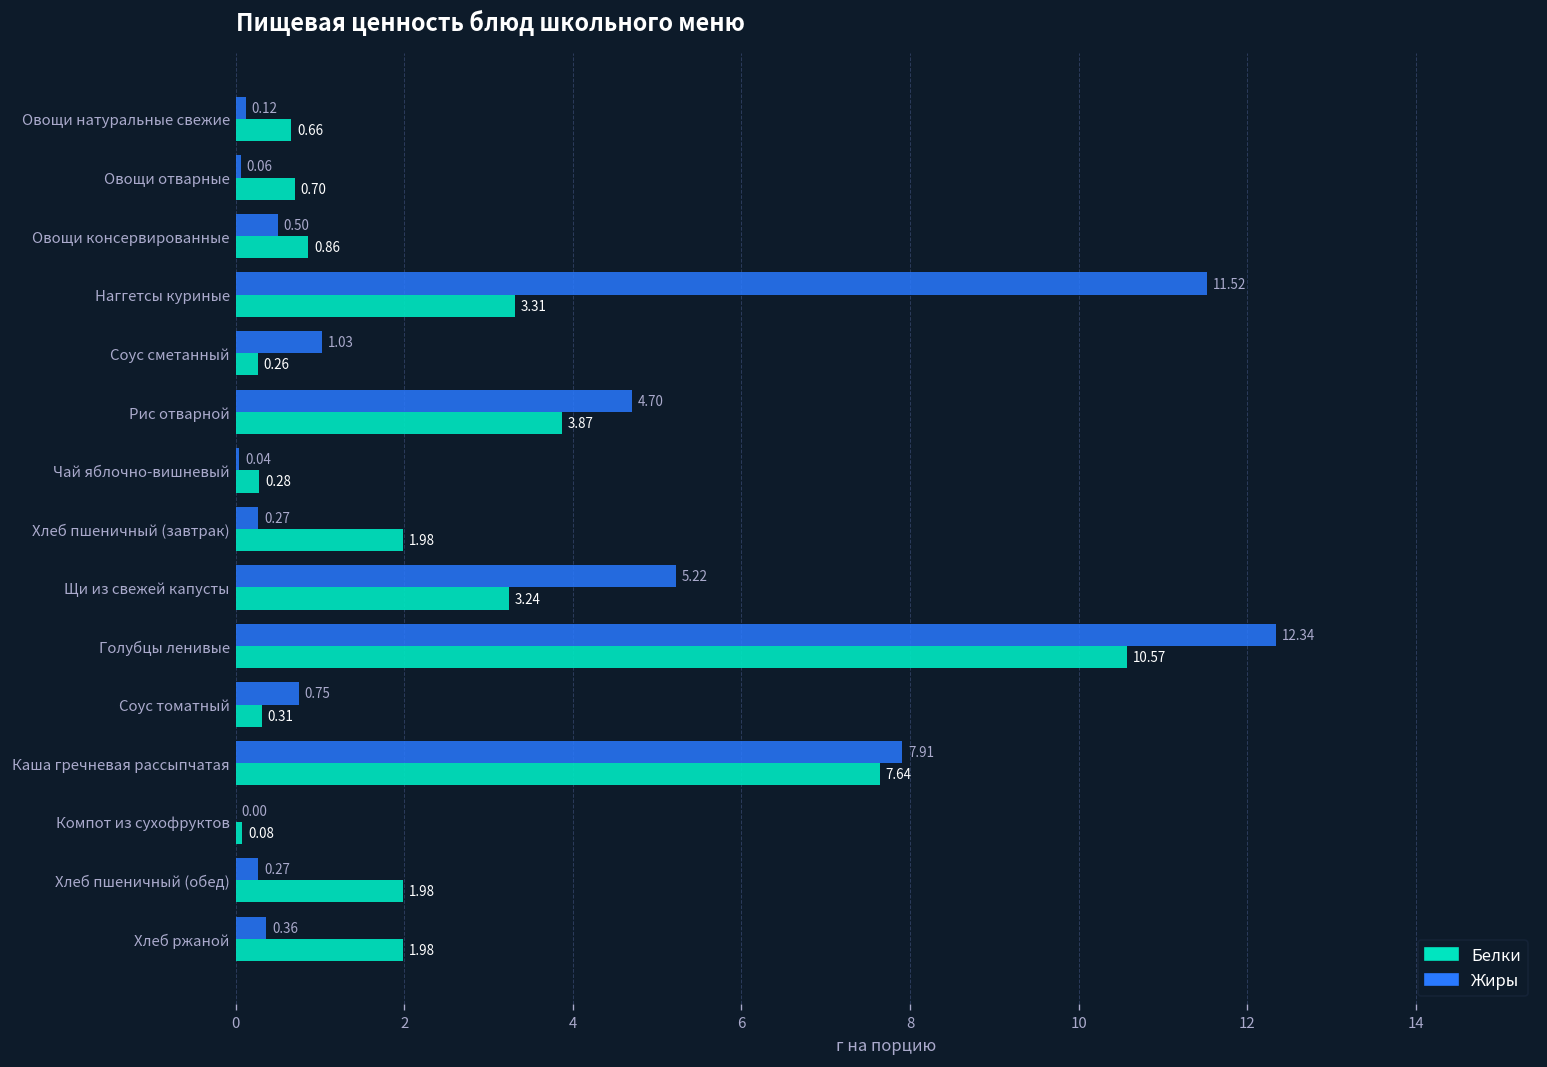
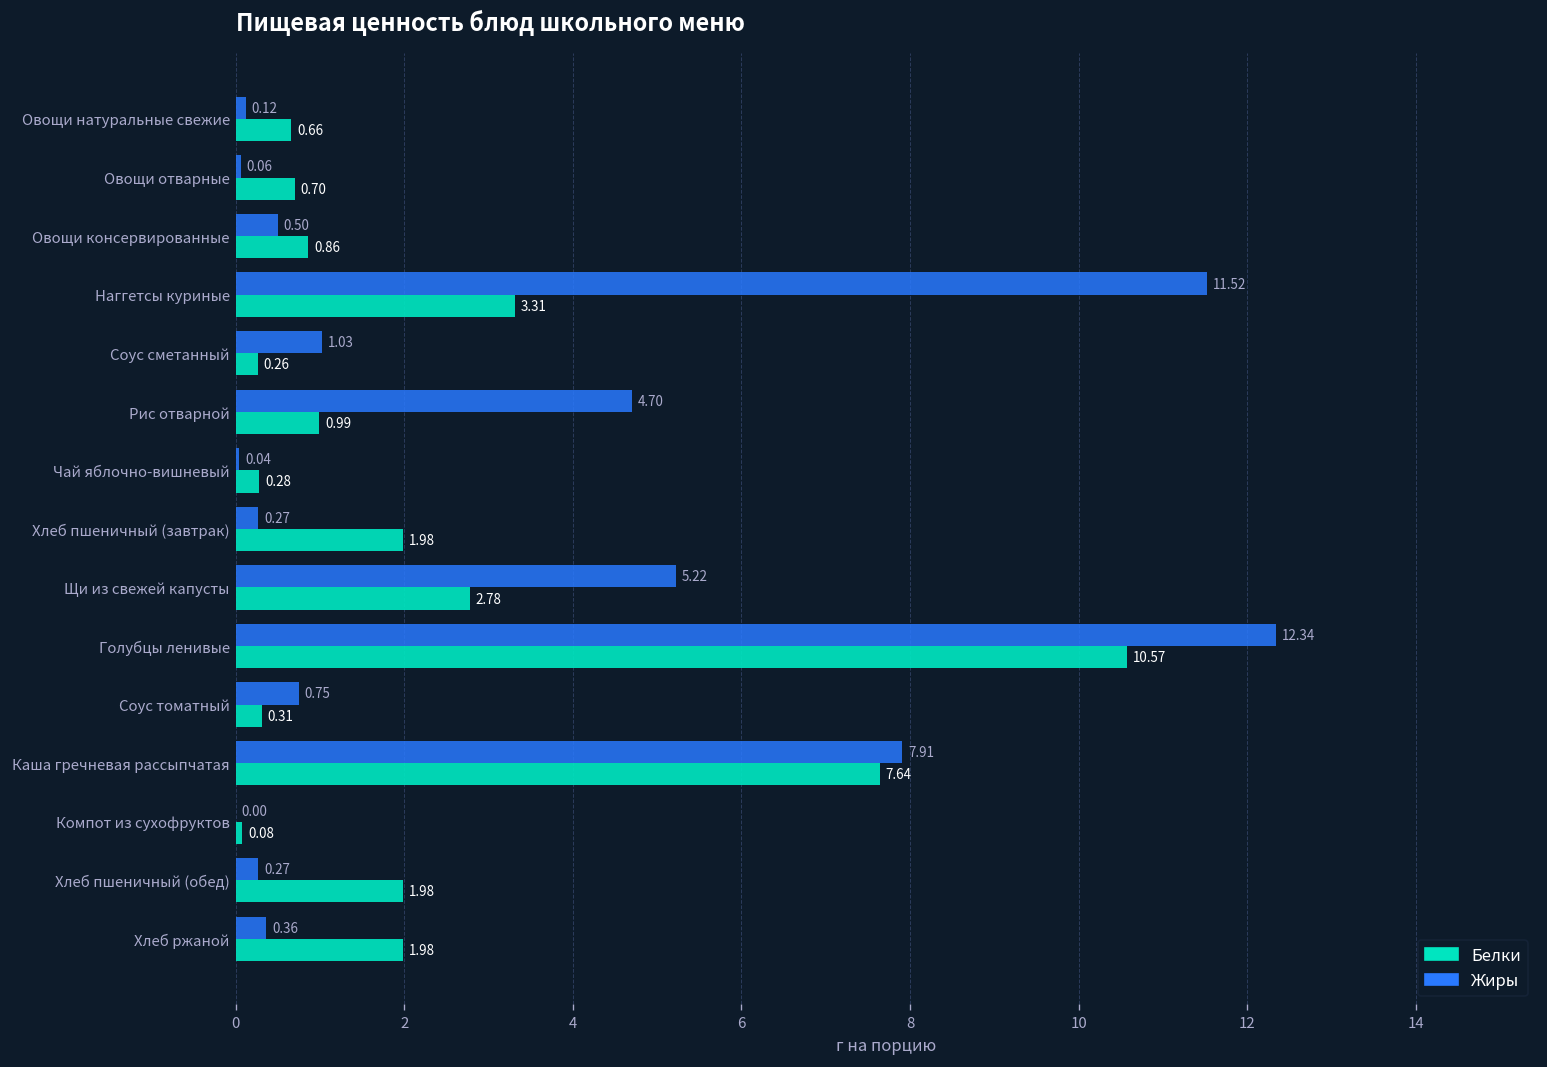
Белки, Рис отварной: 3.87 -> 0.99
Белки, Щи из свежей капусты: 3.24 -> 2.78
